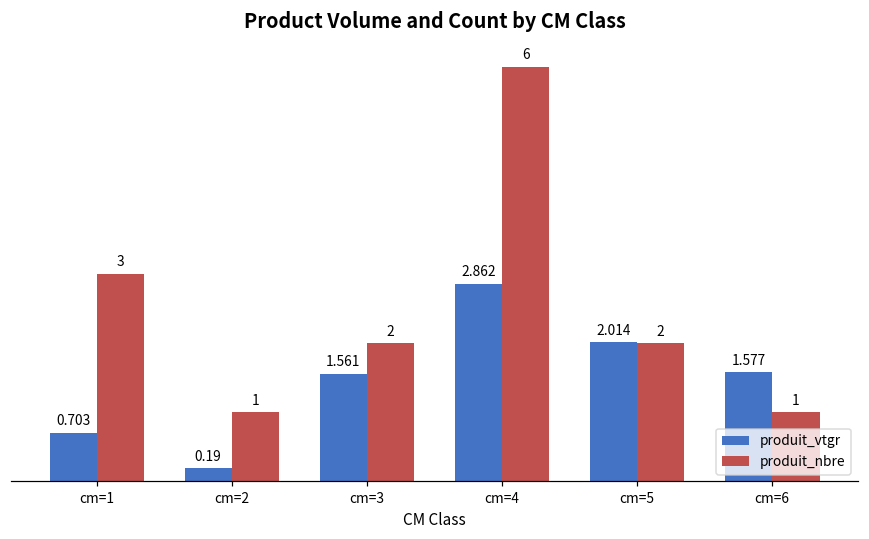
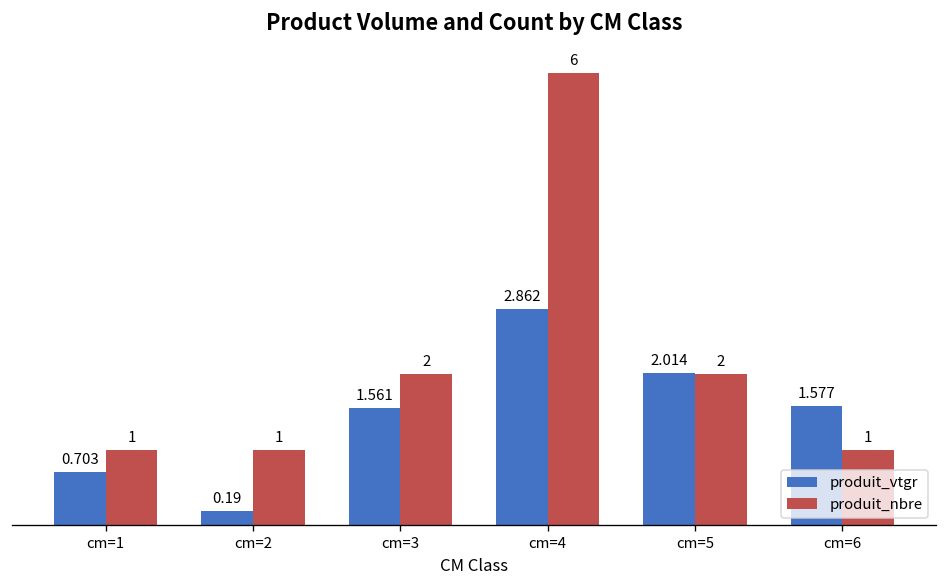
produit_nbre, cm=1: 3 -> 1
